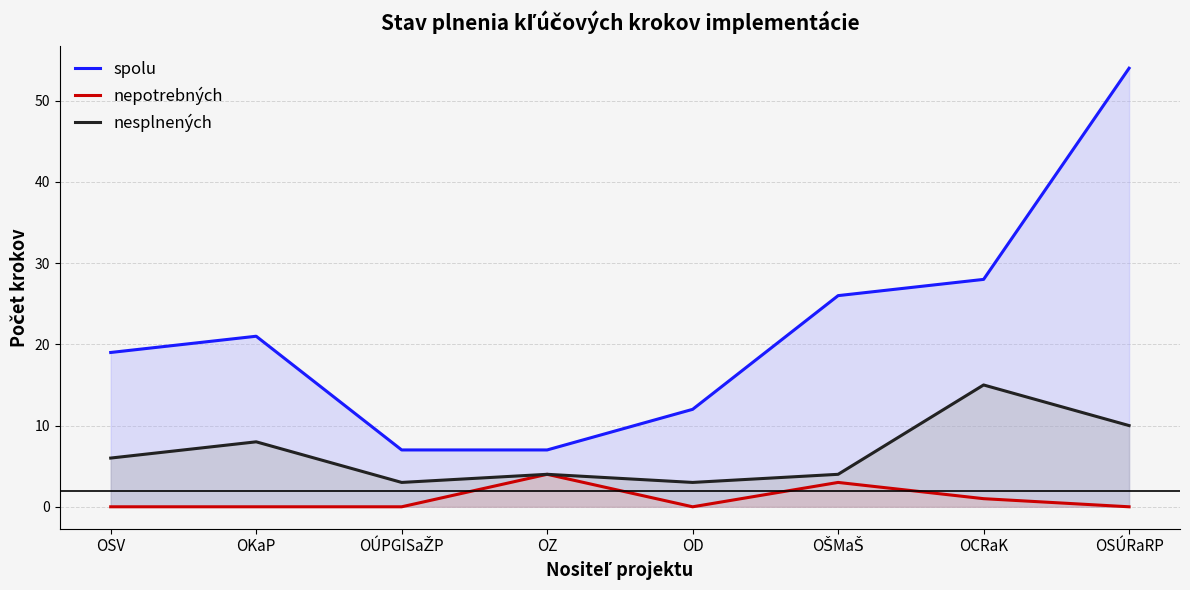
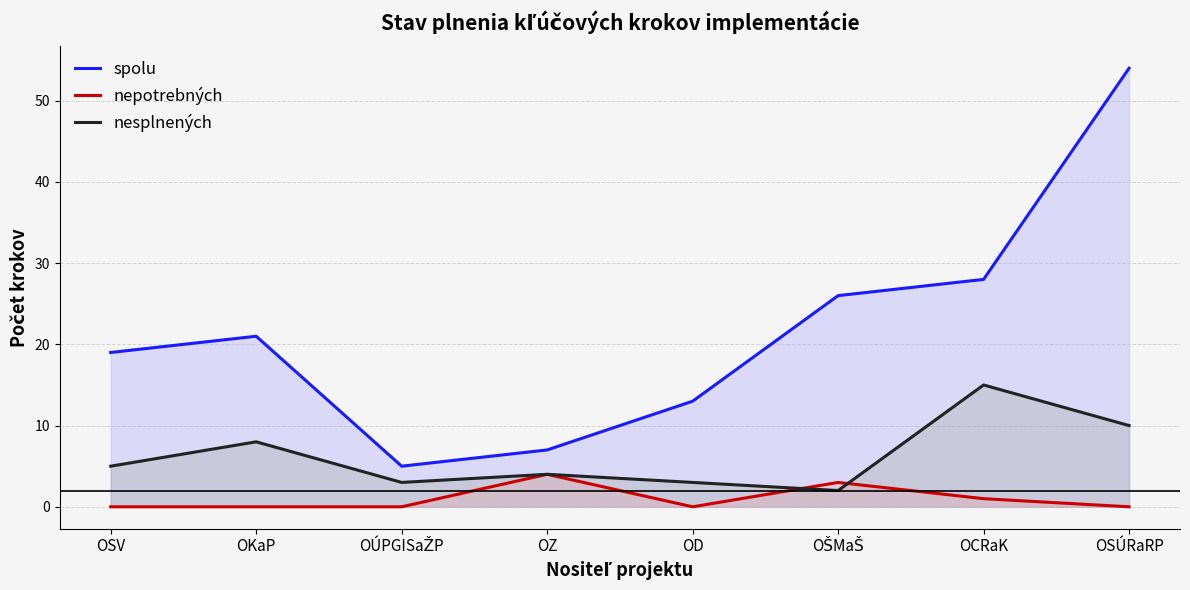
nesplnených, OSV: 6 -> 5
spolu, OÚPGISaŽP: 7 -> 5
spolu, OD: 12 -> 13
nesplnených, OŠMaŠ: 4 -> 2
